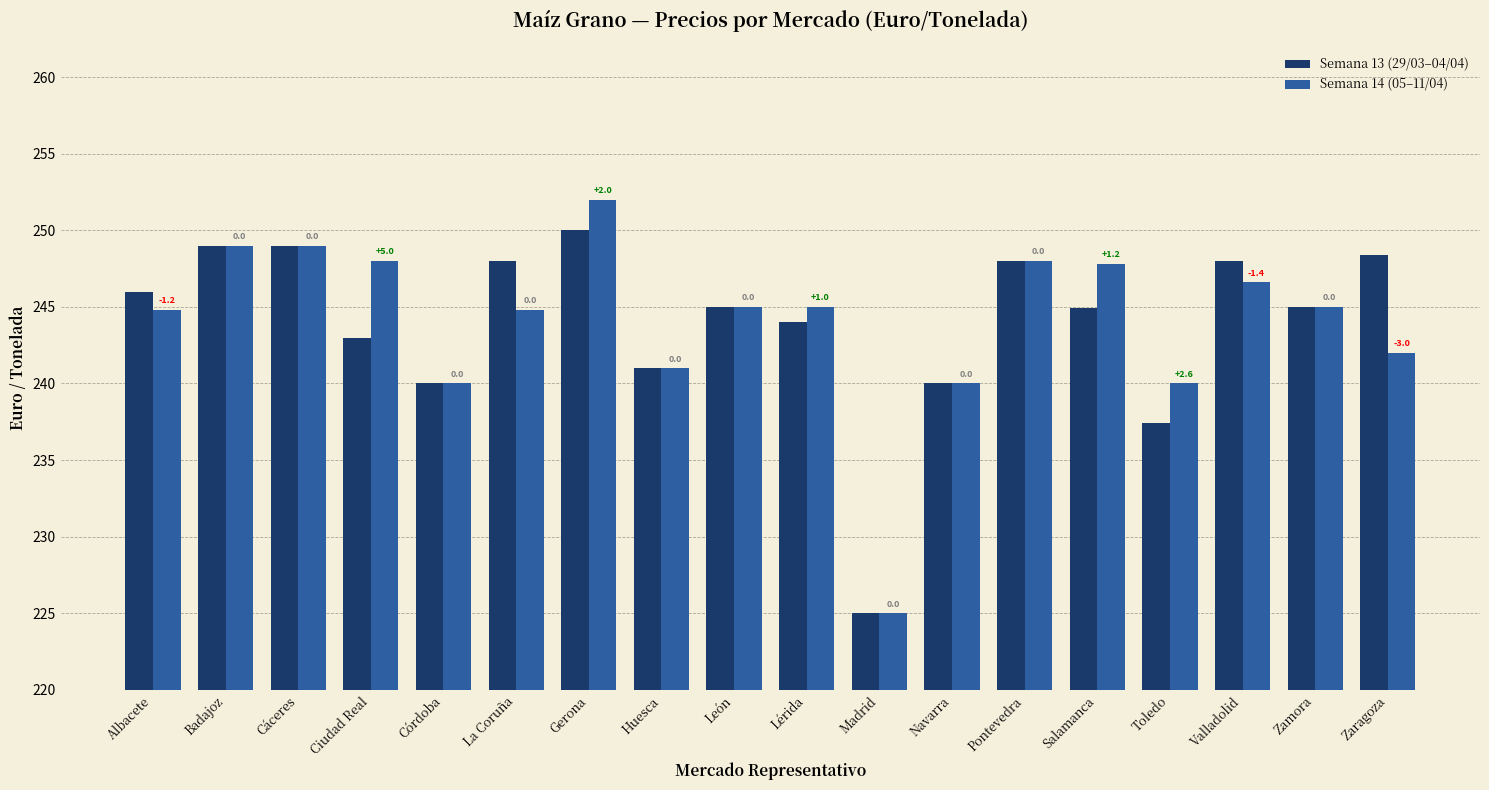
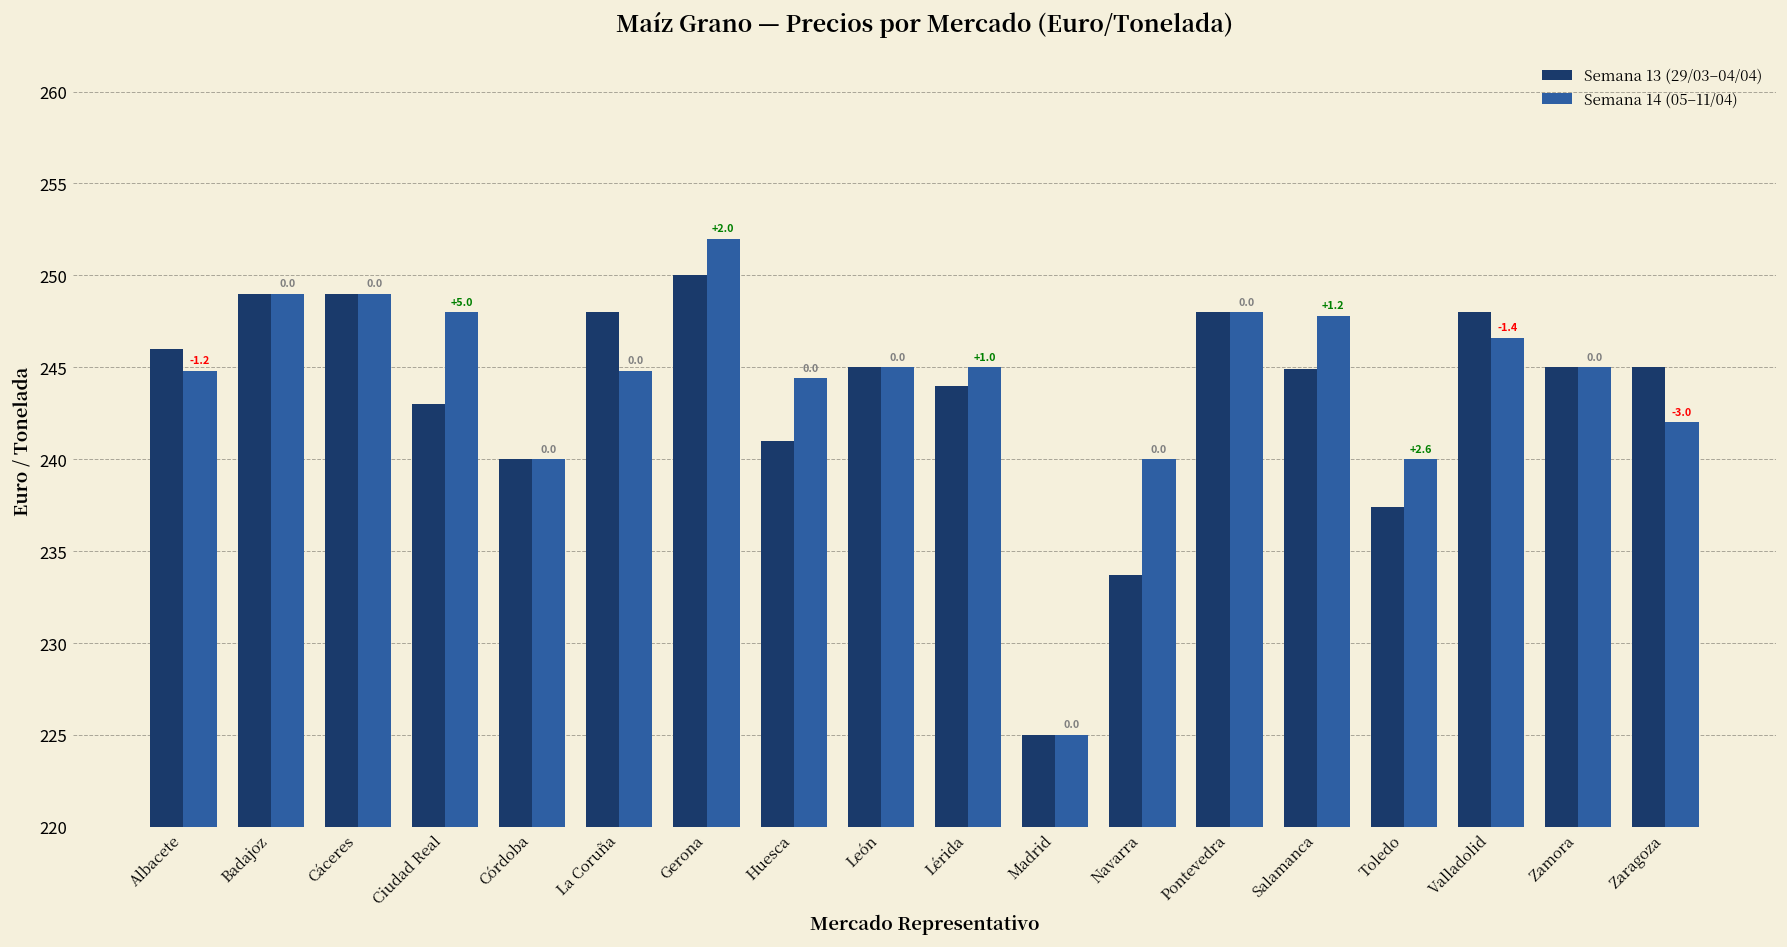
Semana 14 (05–11/04), Huesca: 241.0 -> 244.4
Semana 13 (29/03–04/04), Navarra: 240.0 -> 233.7
Semana 13 (29/03–04/04), Zaragoza: 248.4 -> 245.0
